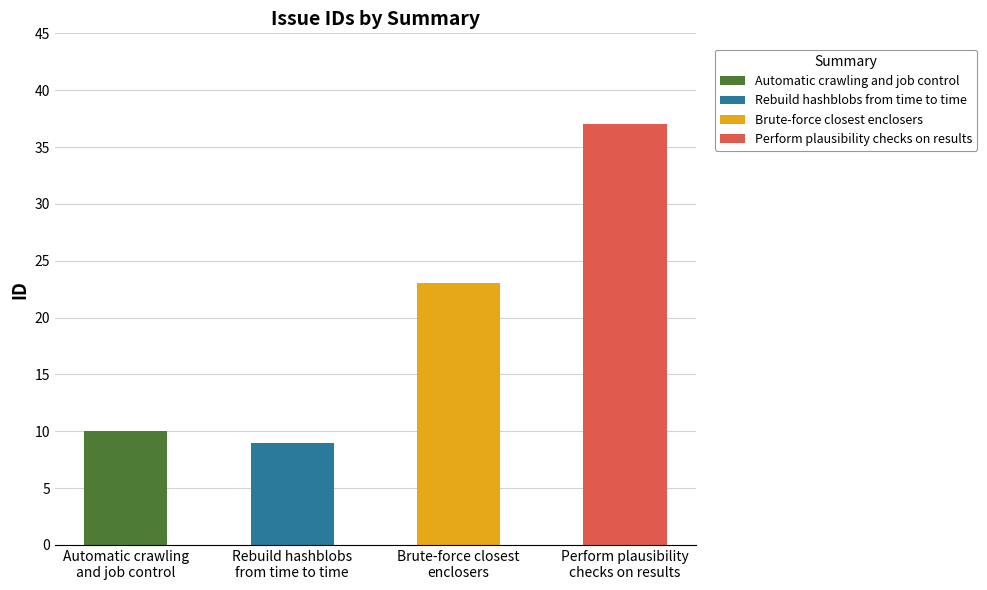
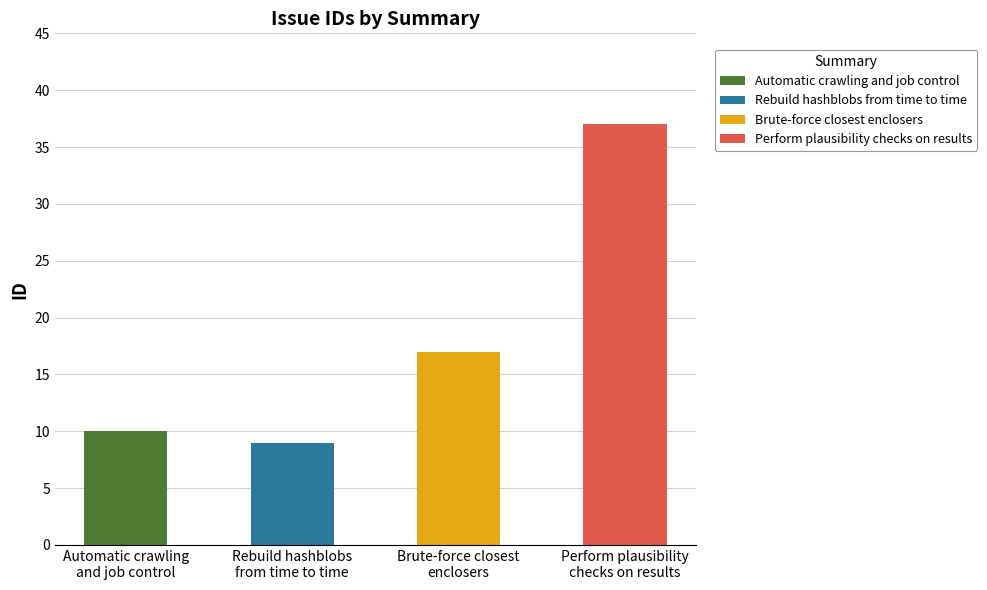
Brute-force closest enclosers: 23 -> 17
